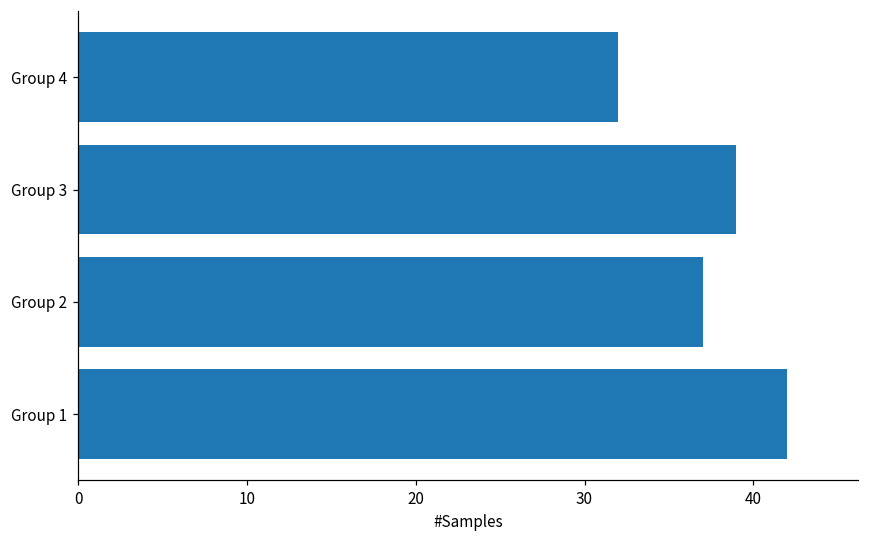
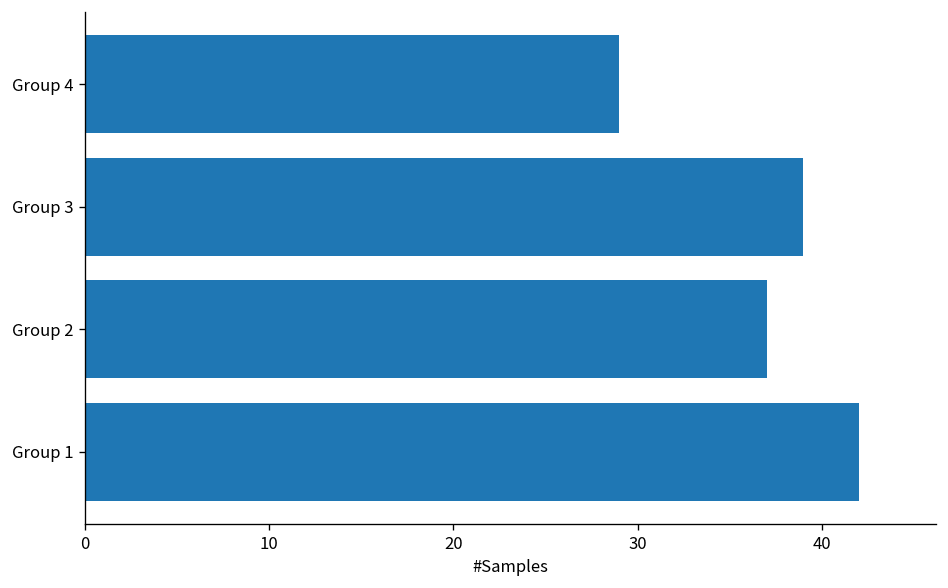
Group 4: 32 -> 29
